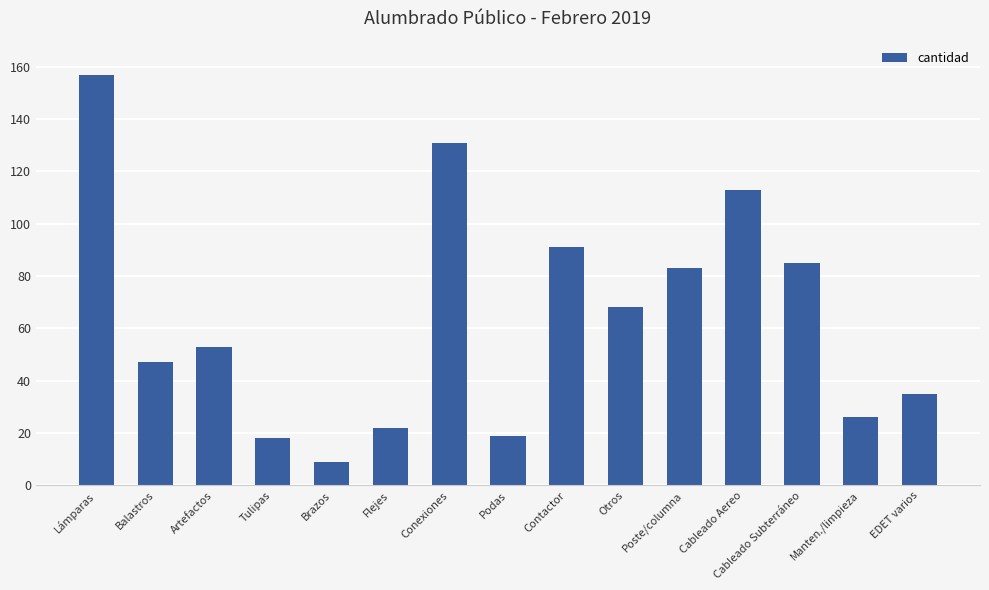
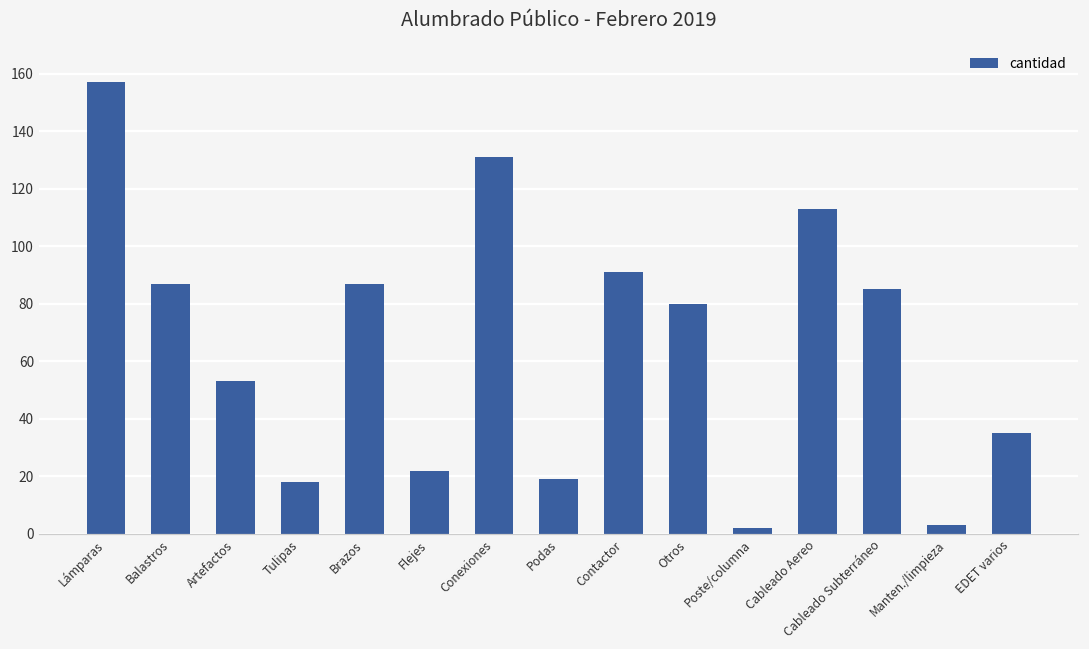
Balastros: 47 -> 87
Brazos: 9 -> 87
Otros: 68 -> 80
Poste/columna: 83 -> 2
Manten./limpieza: 26 -> 3
